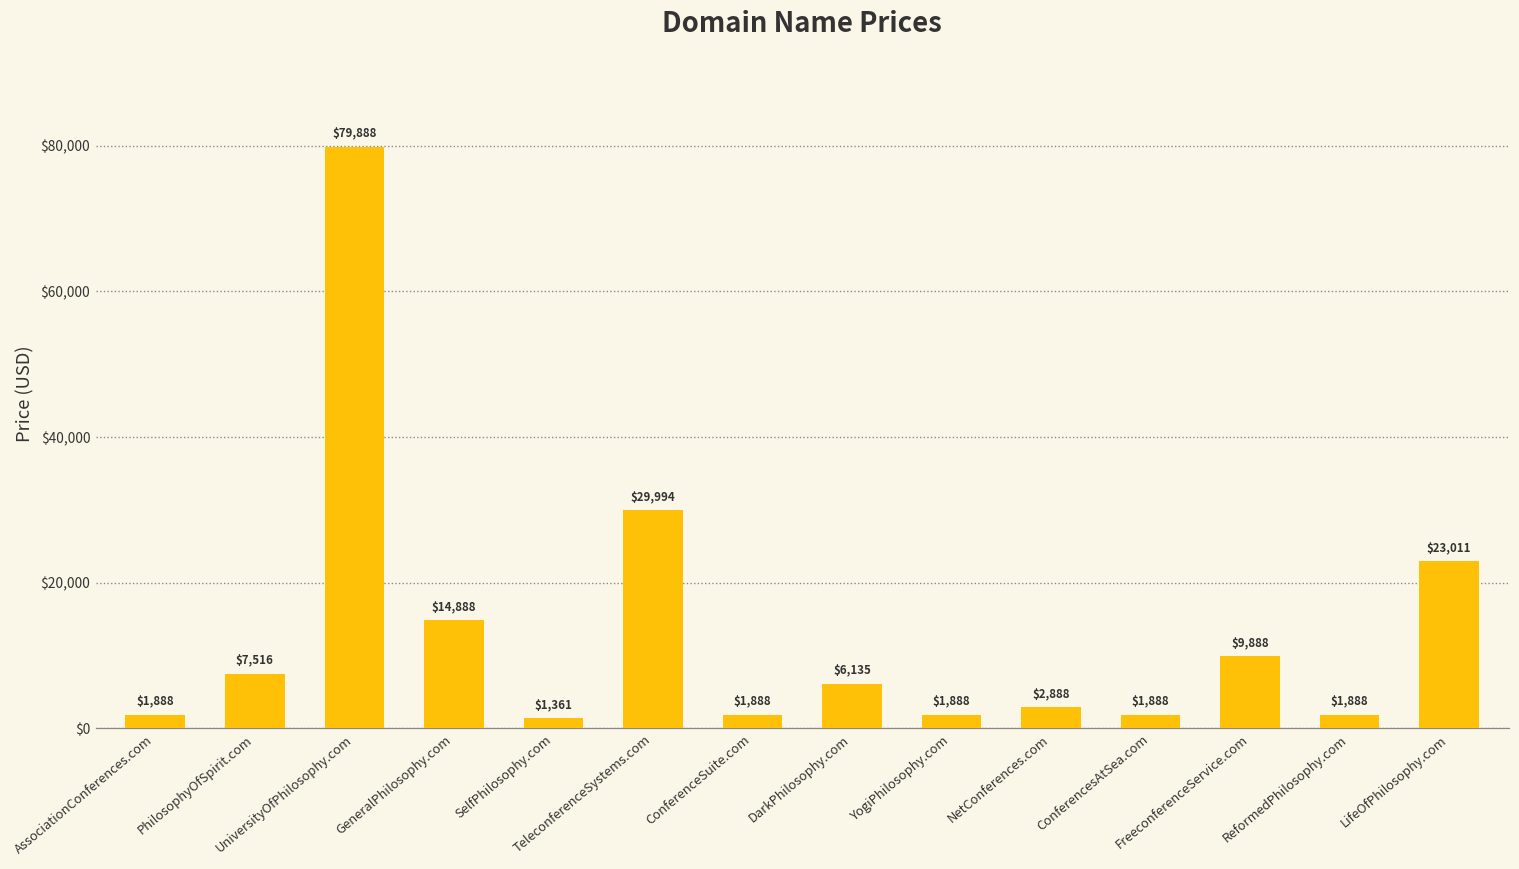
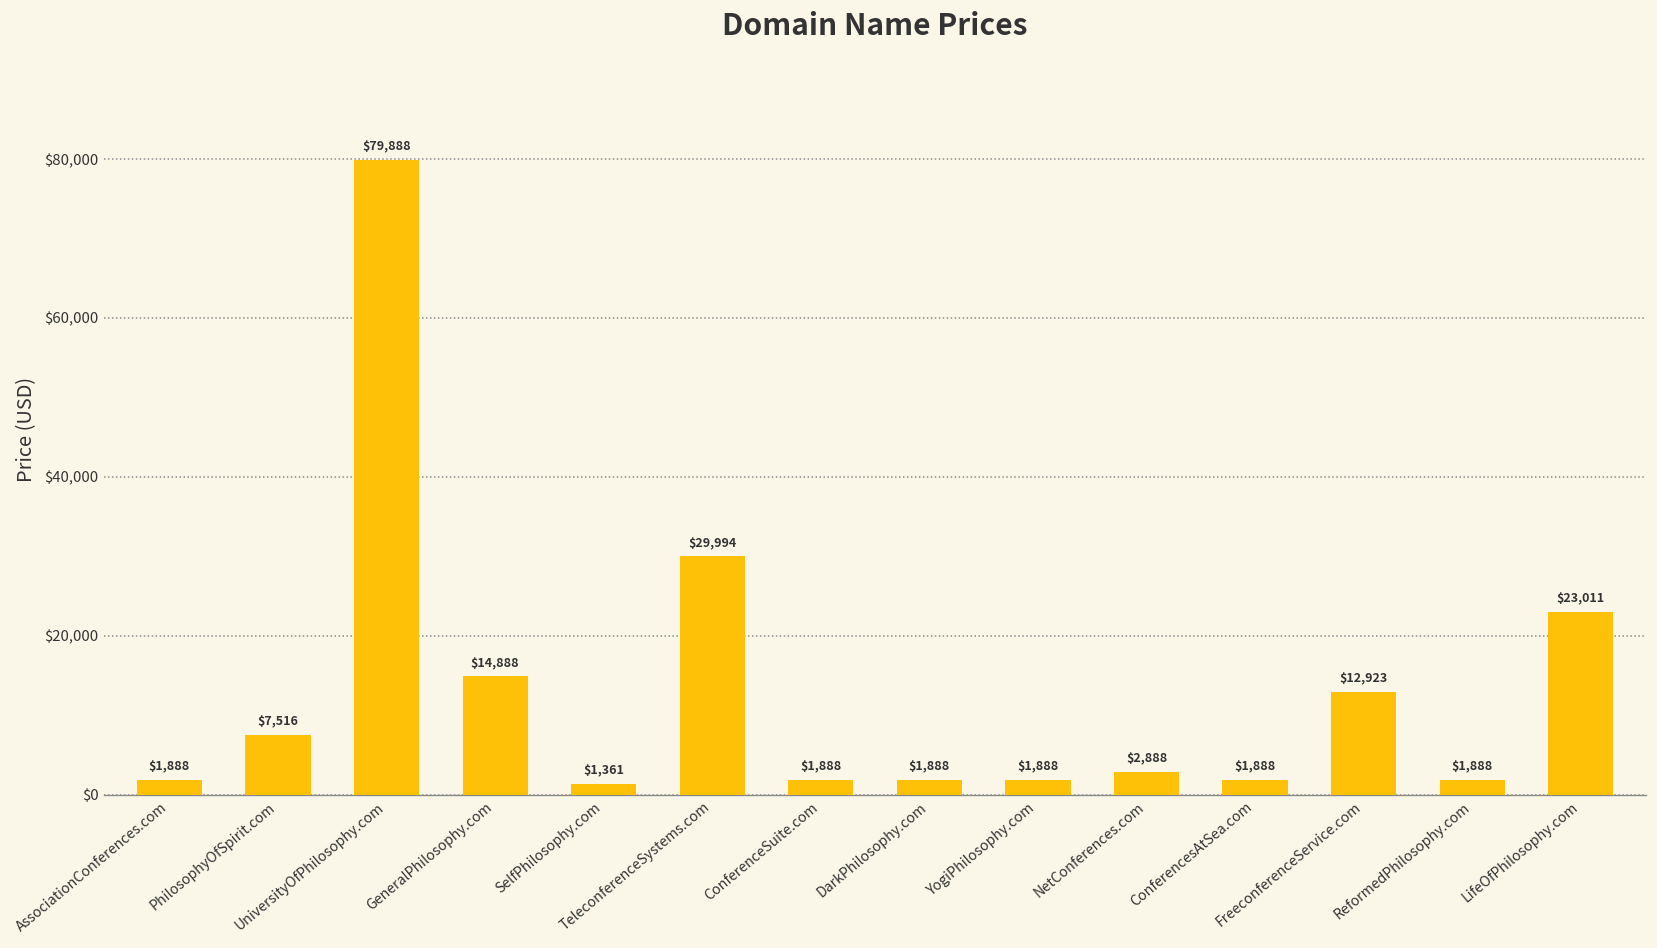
DarkPhilosophy.com: $6,135 -> $1,888
FreeconferenceService.com: $9,888 -> $12,923
